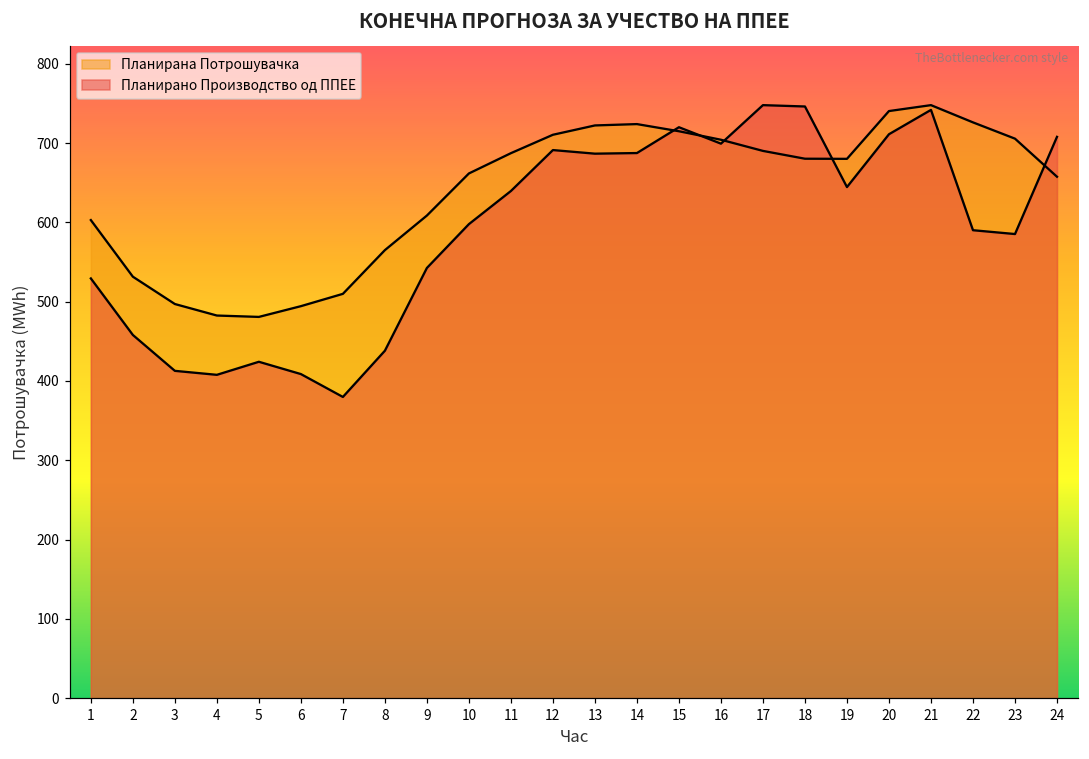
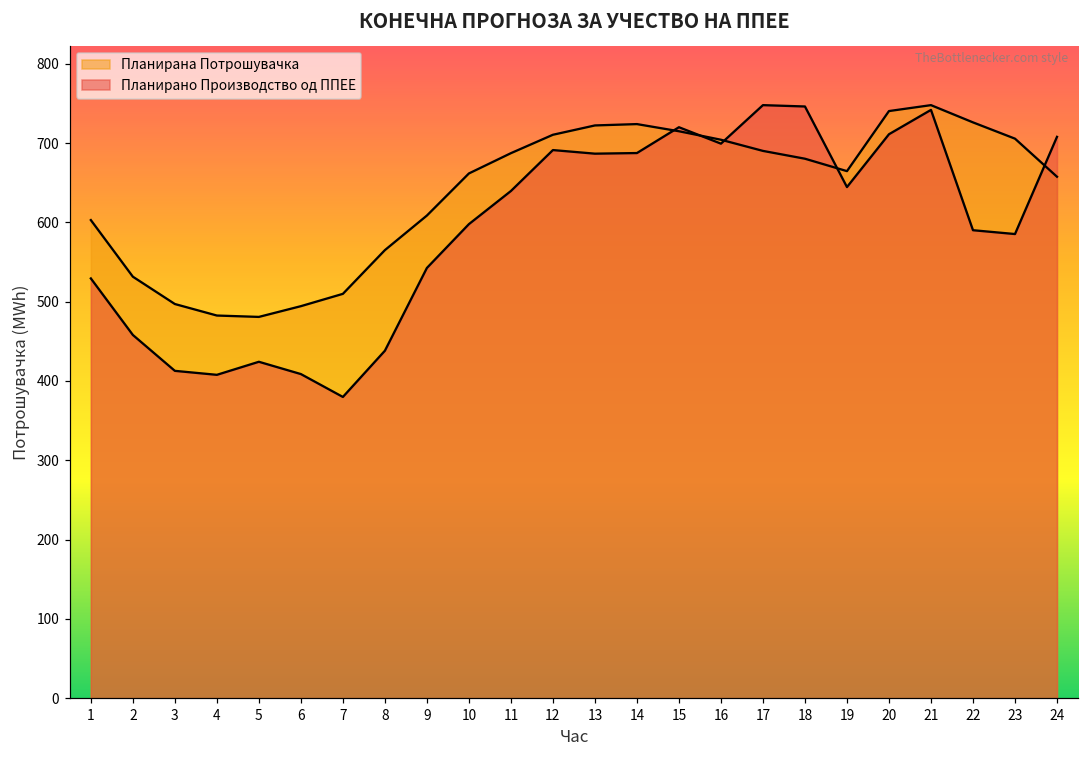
Планирана Потрошувачка, 19: 680 -> 660
